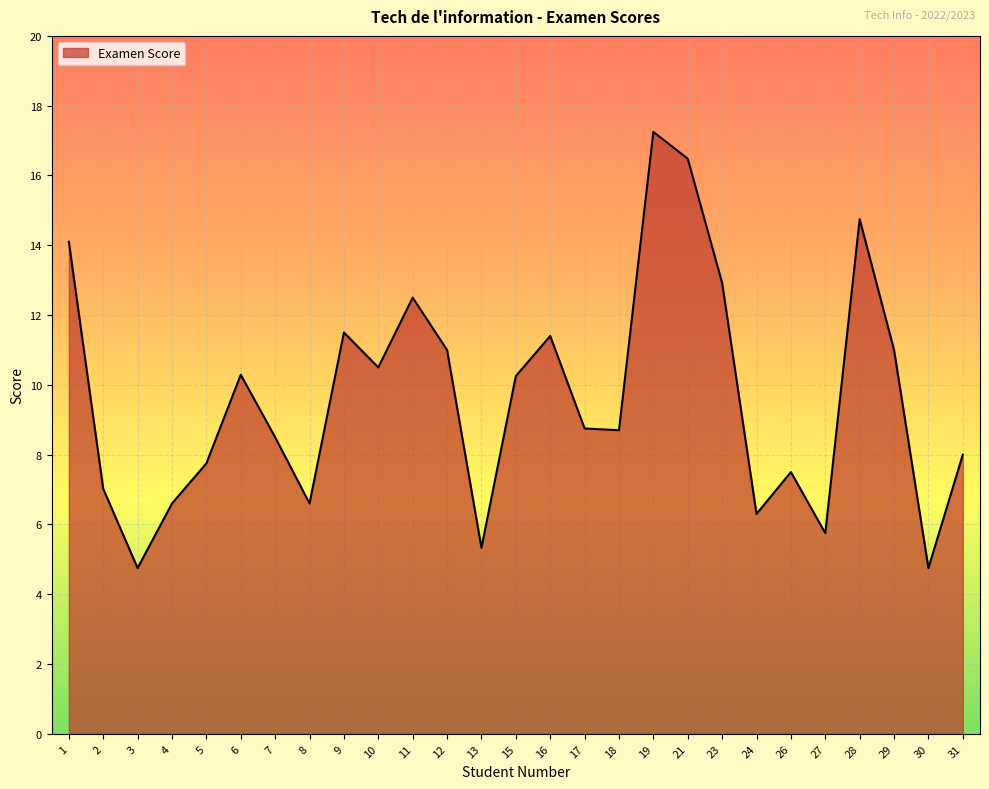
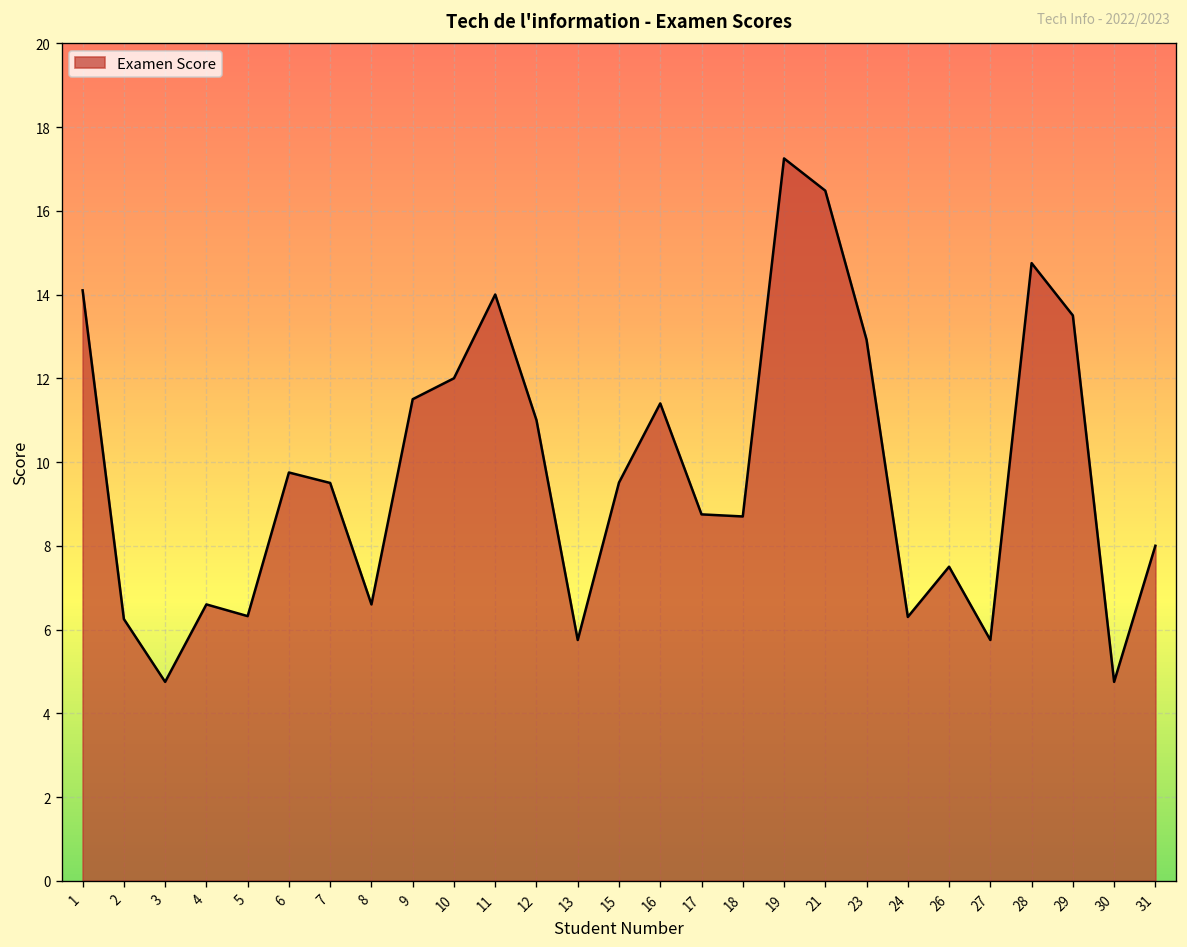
2: 7.0 -> 6.3
5: 7.8 -> 6.3
6: 10.3 -> 9.8
7: 8.5 -> 9.5
10: 10.5 -> 12.0
11: 12.5 -> 14.0
13: 5.3 -> 5.8
15: 10.3 -> 9.5
29: 11.0 -> 13.5
